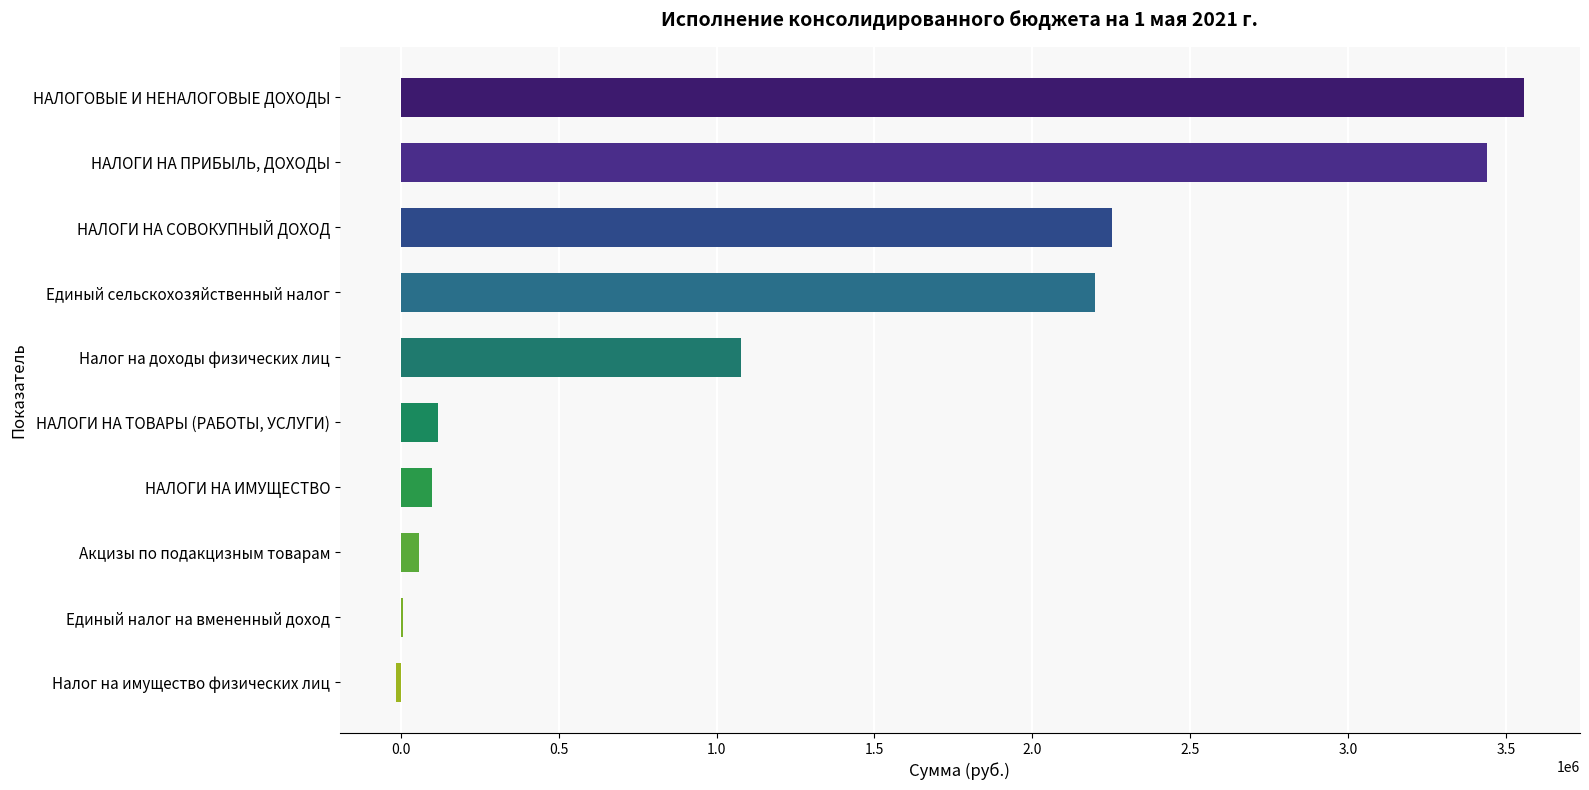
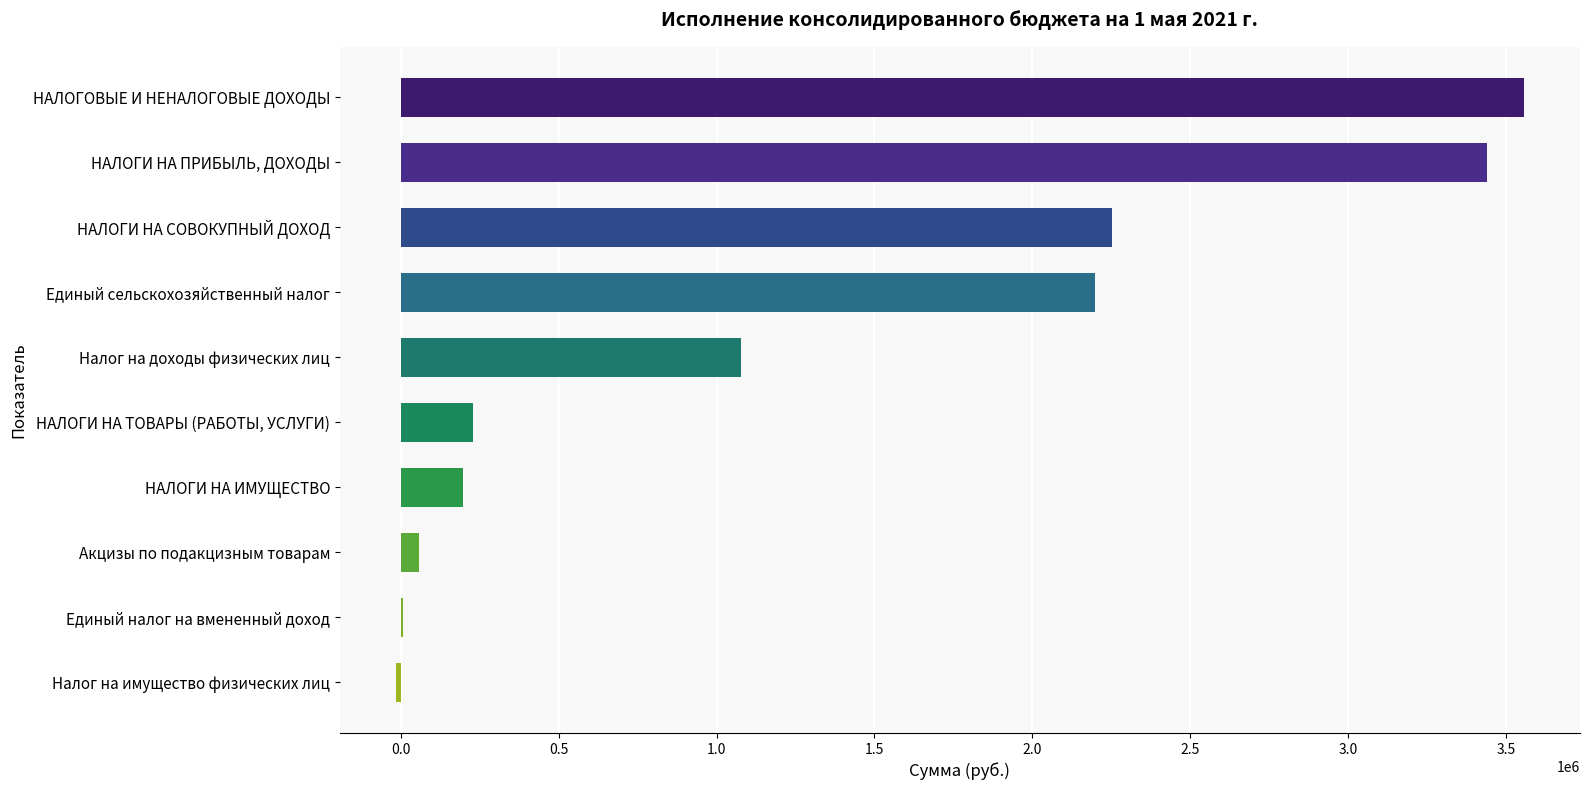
НАЛОГИ НА ТОВАРЫ (РАБОТЫ, УСЛУГИ): 120000 -> 230000
НАЛОГИ НА ИМУЩЕСТВО: 100000 -> 200000
